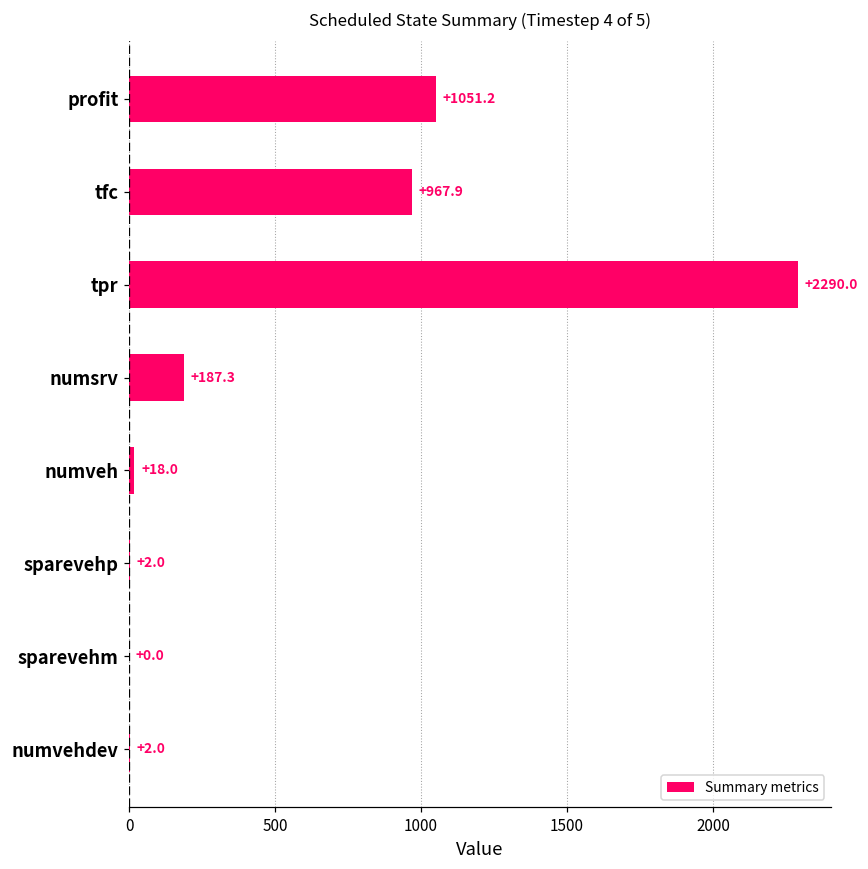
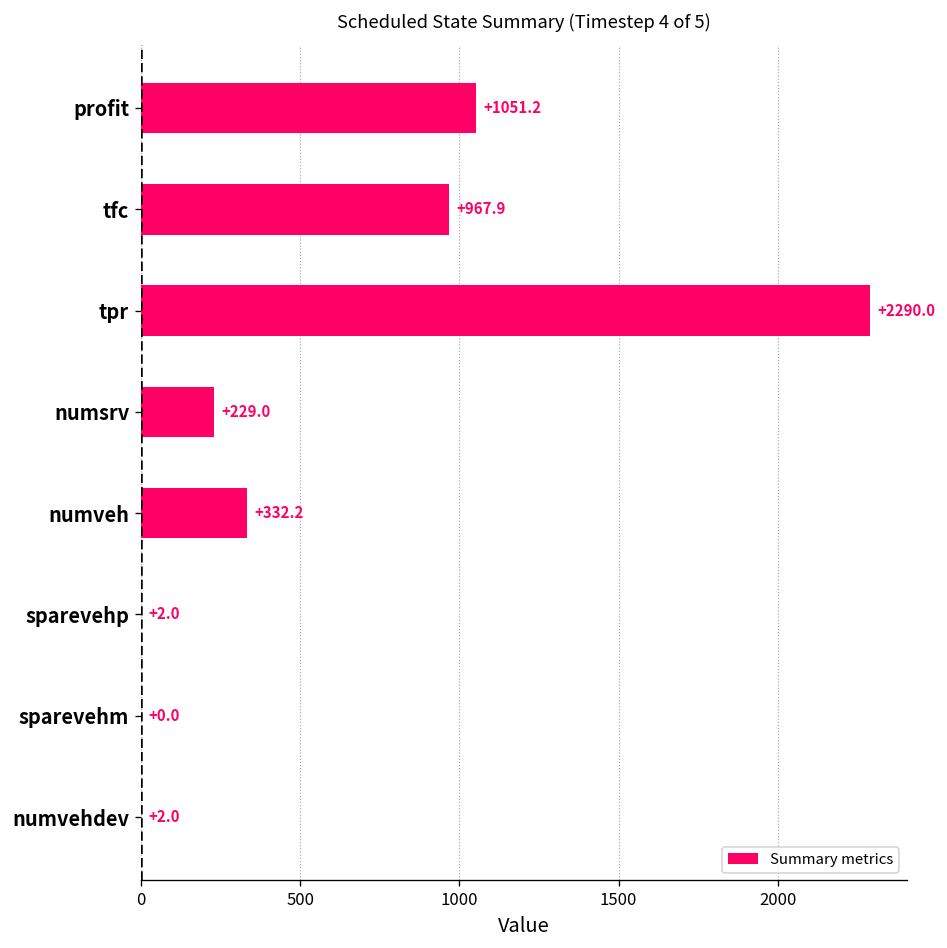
numsrv: +187.3 -> +229.0
numveh: +18.0 -> +332.2
